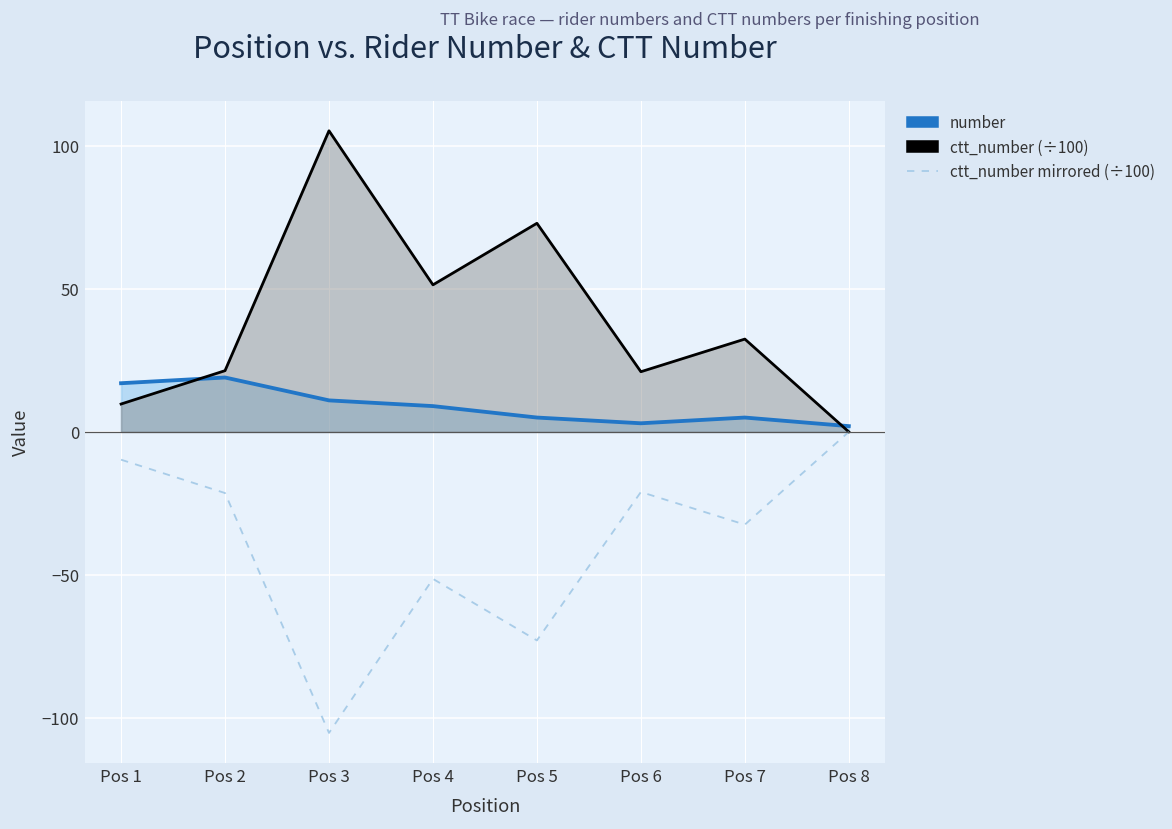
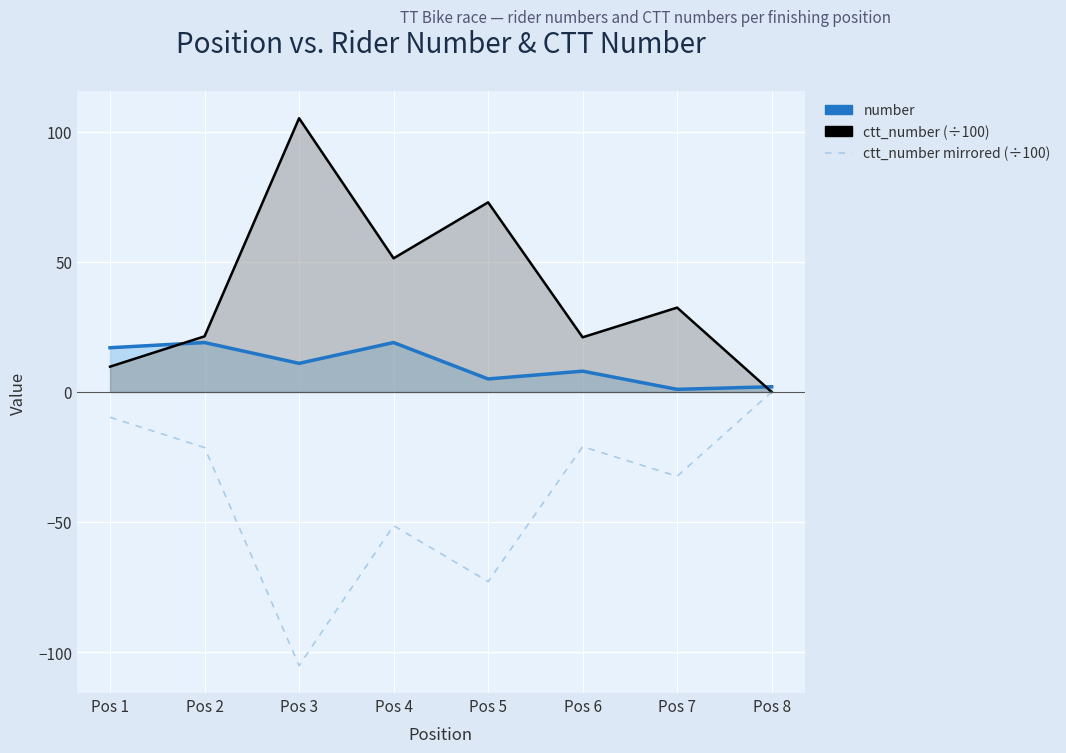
number, Pos 4: 9 -> 19
number, Pos 6: 3 -> 8
number, Pos 7: 5 -> 1
